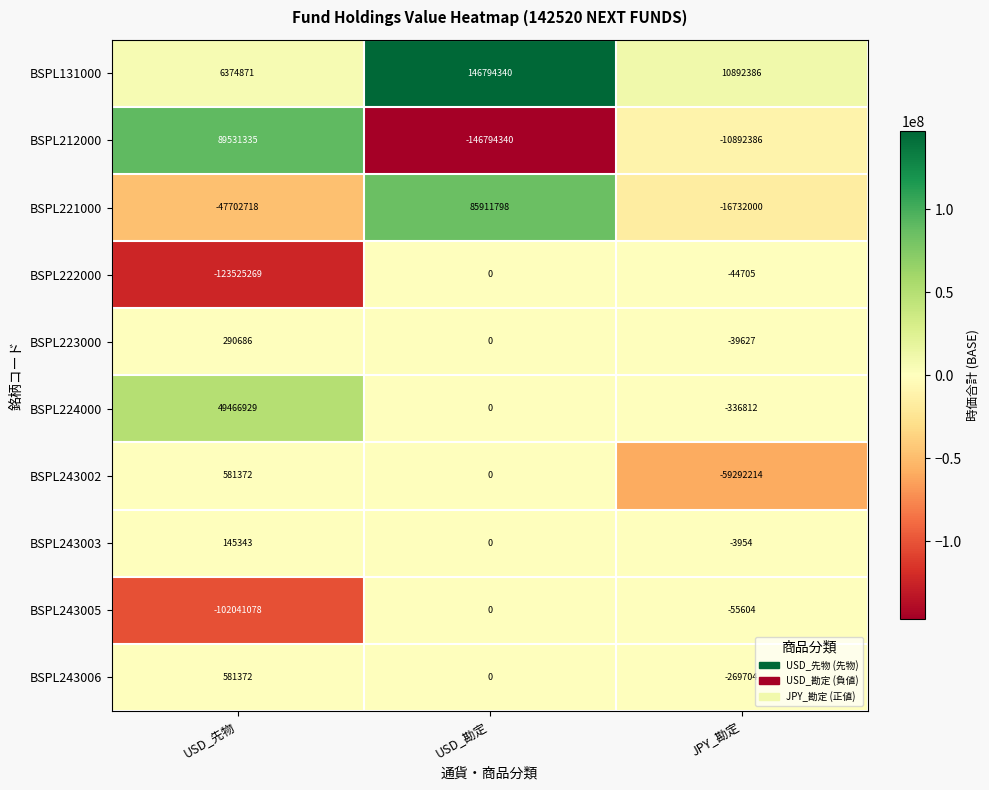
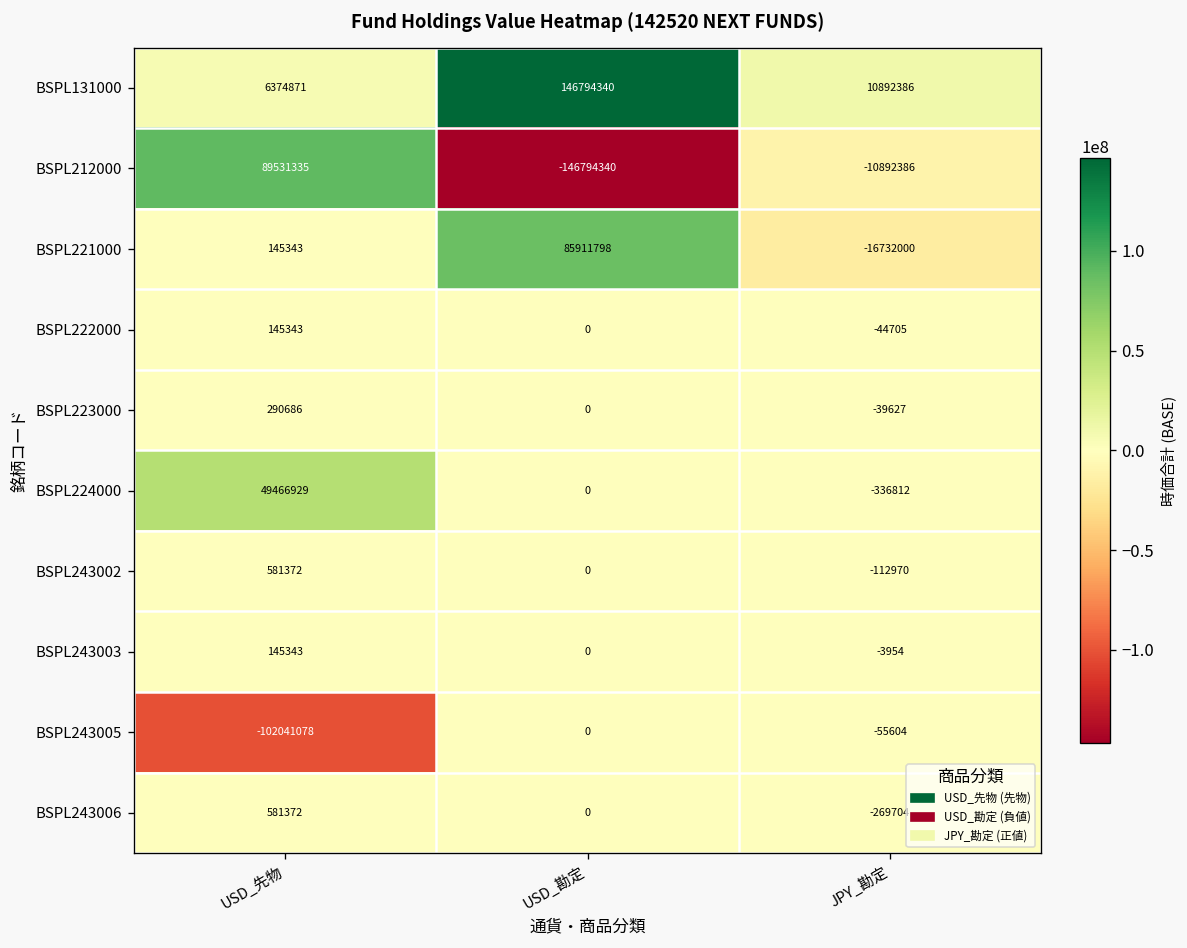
BSPL221000, USD_先物: -47702718 -> 145343
BSPL222000, USD_先物: -123525269 -> 145343
BSPL243002, JPY_勘定: -59292214 -> -112970
